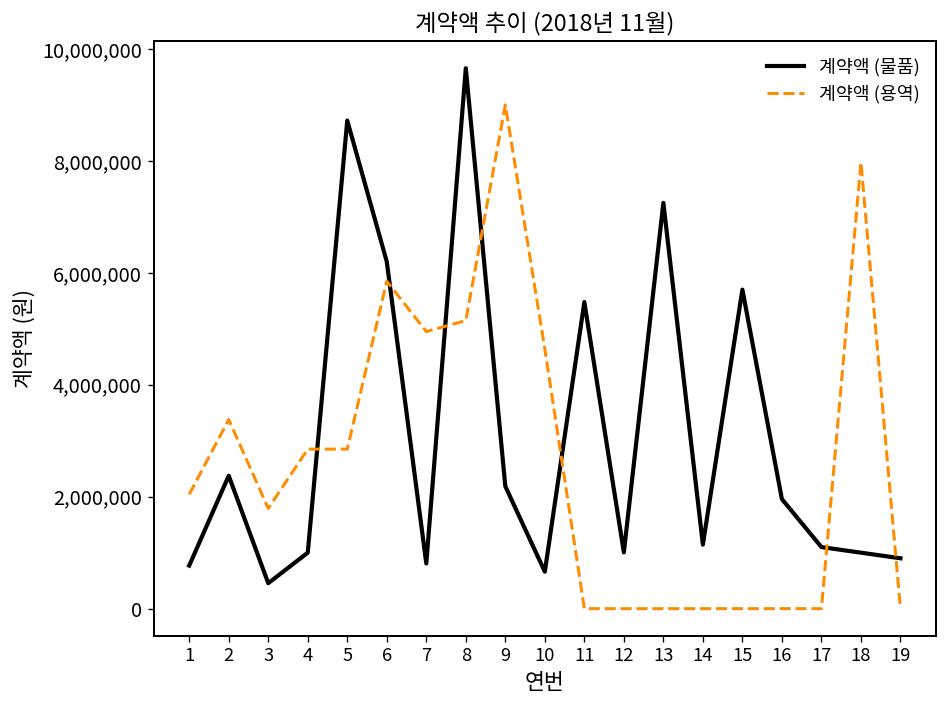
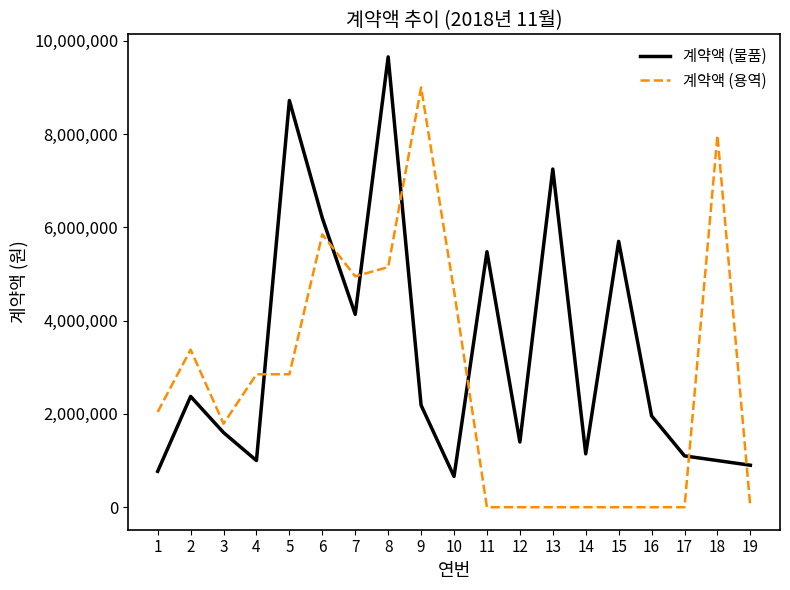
계약액 (물품), 3: 500,000 -> 1,600,000
계약액 (물품), 7: 800,000 -> 4,100,000
계약액 (물품), 12: 1,000,000 -> 1,400,000
